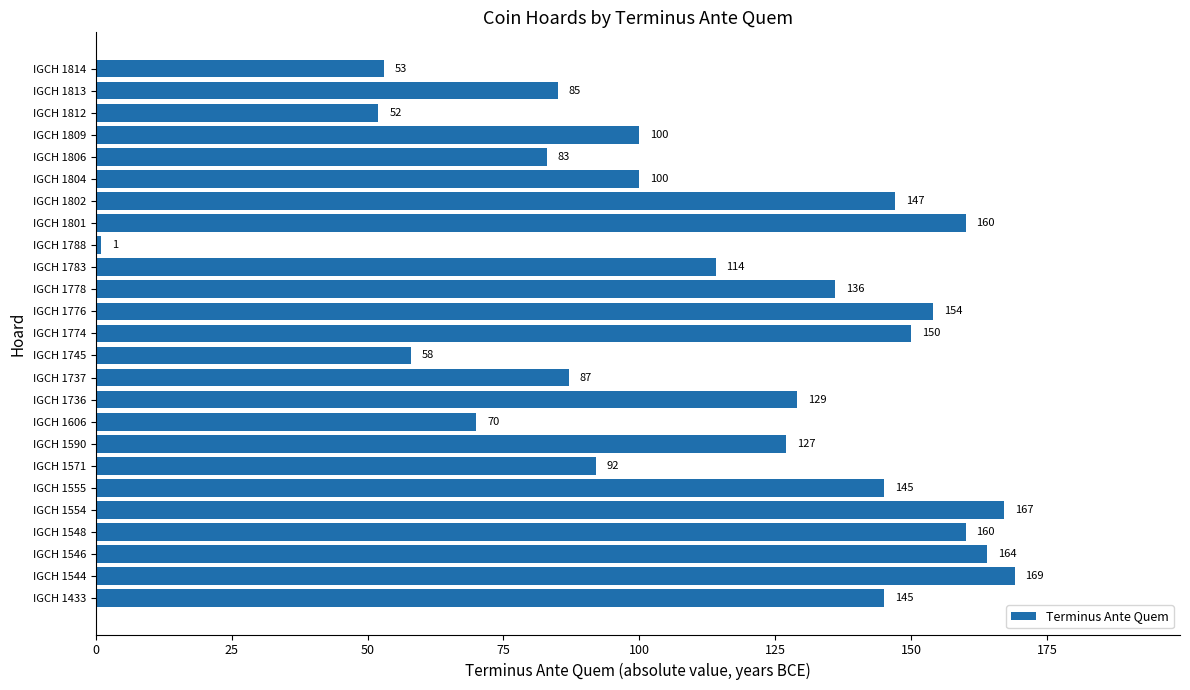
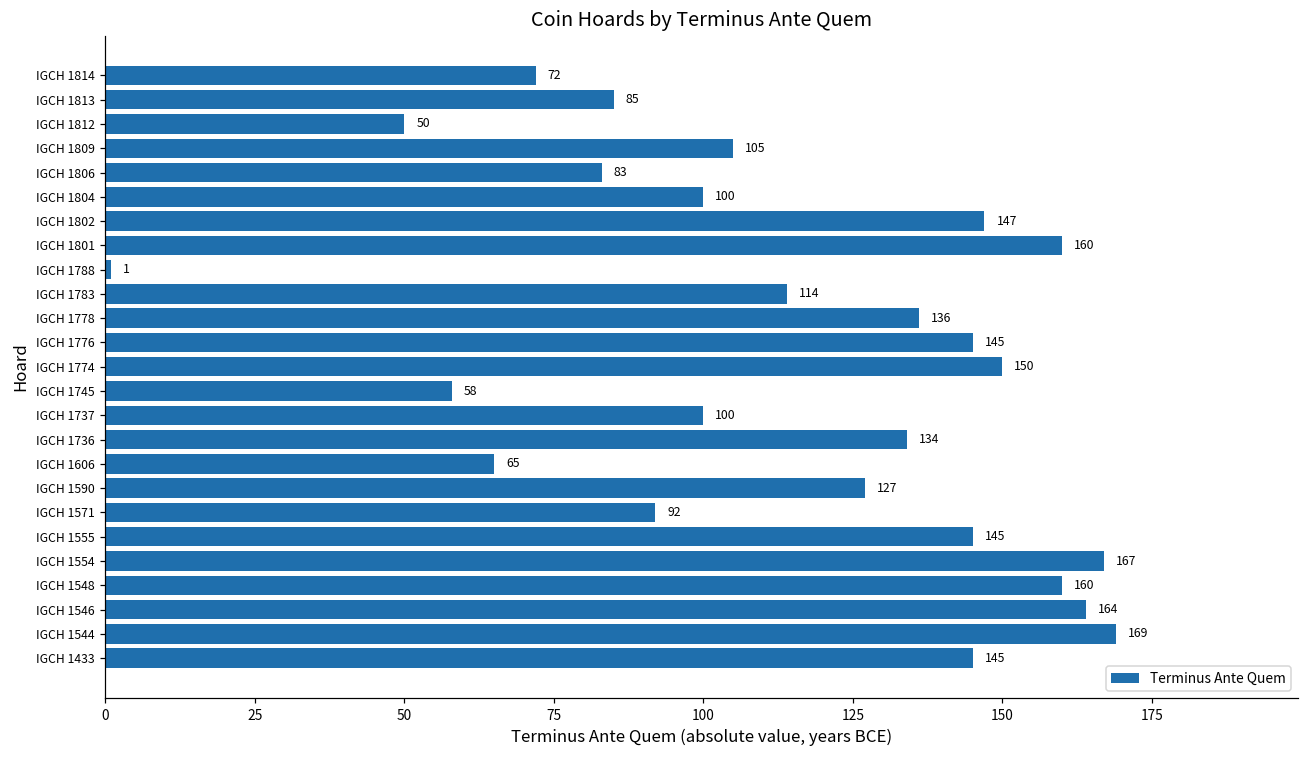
IGCH 1814: 53 -> 72
IGCH 1812: 52 -> 50
IGCH 1809: 100 -> 105
IGCH 1776: 154 -> 145
IGCH 1737: 87 -> 100
IGCH 1736: 129 -> 134
IGCH 1606: 70 -> 65
